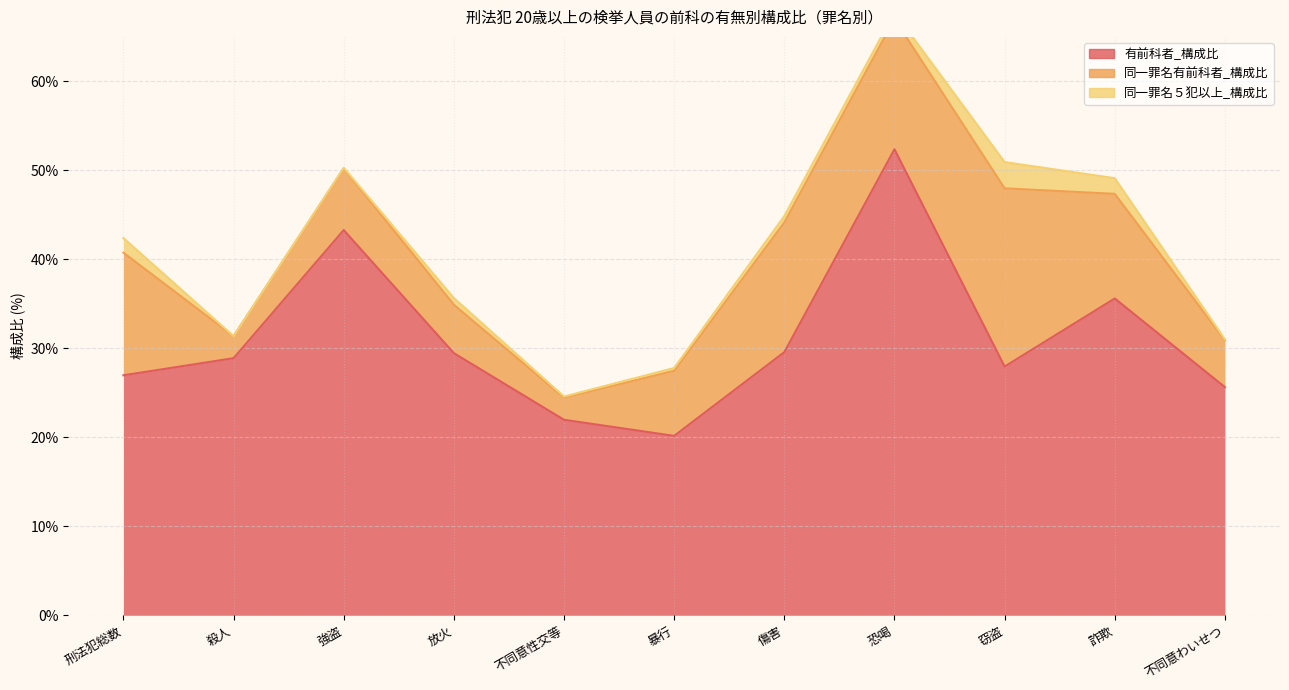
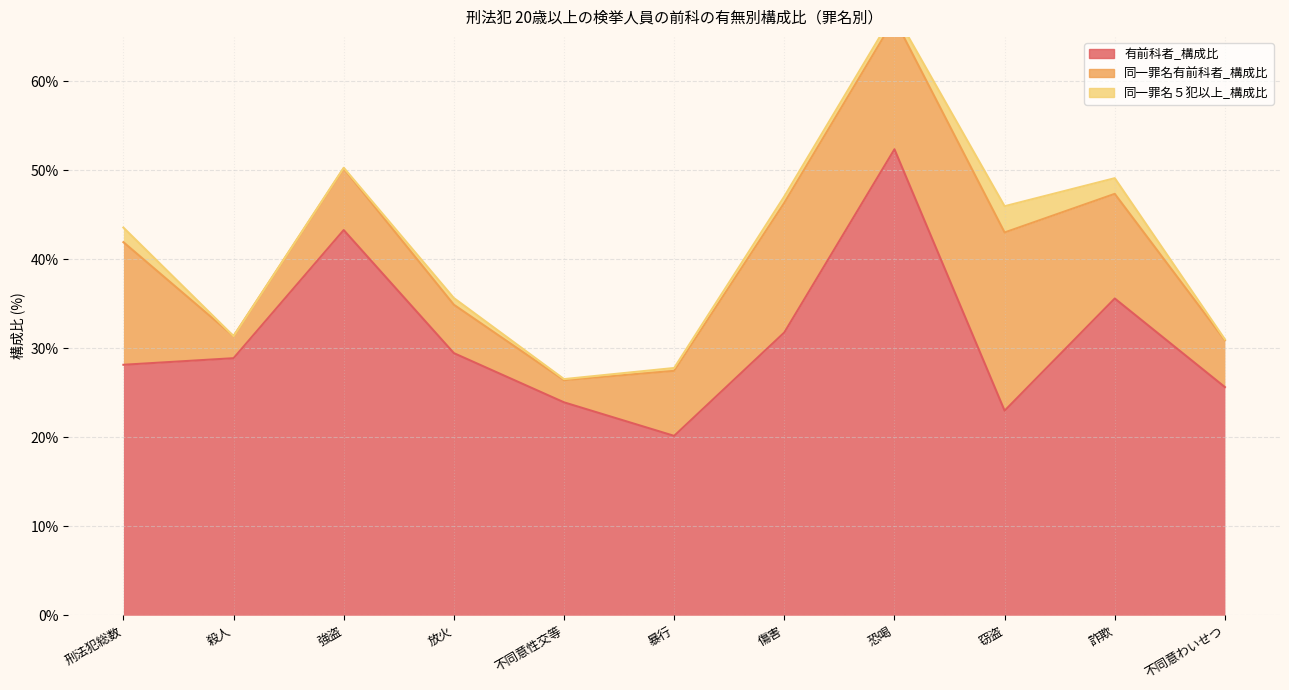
有前科者_構成比, 刑法犯総数: 27% -> 28%
有前科者_構成比, 不同意性交等: 22% -> 24%
有前科者_構成比, 傷害: 30% -> 32%
有前科者_構成比, 窃盗: 28% -> 23%
